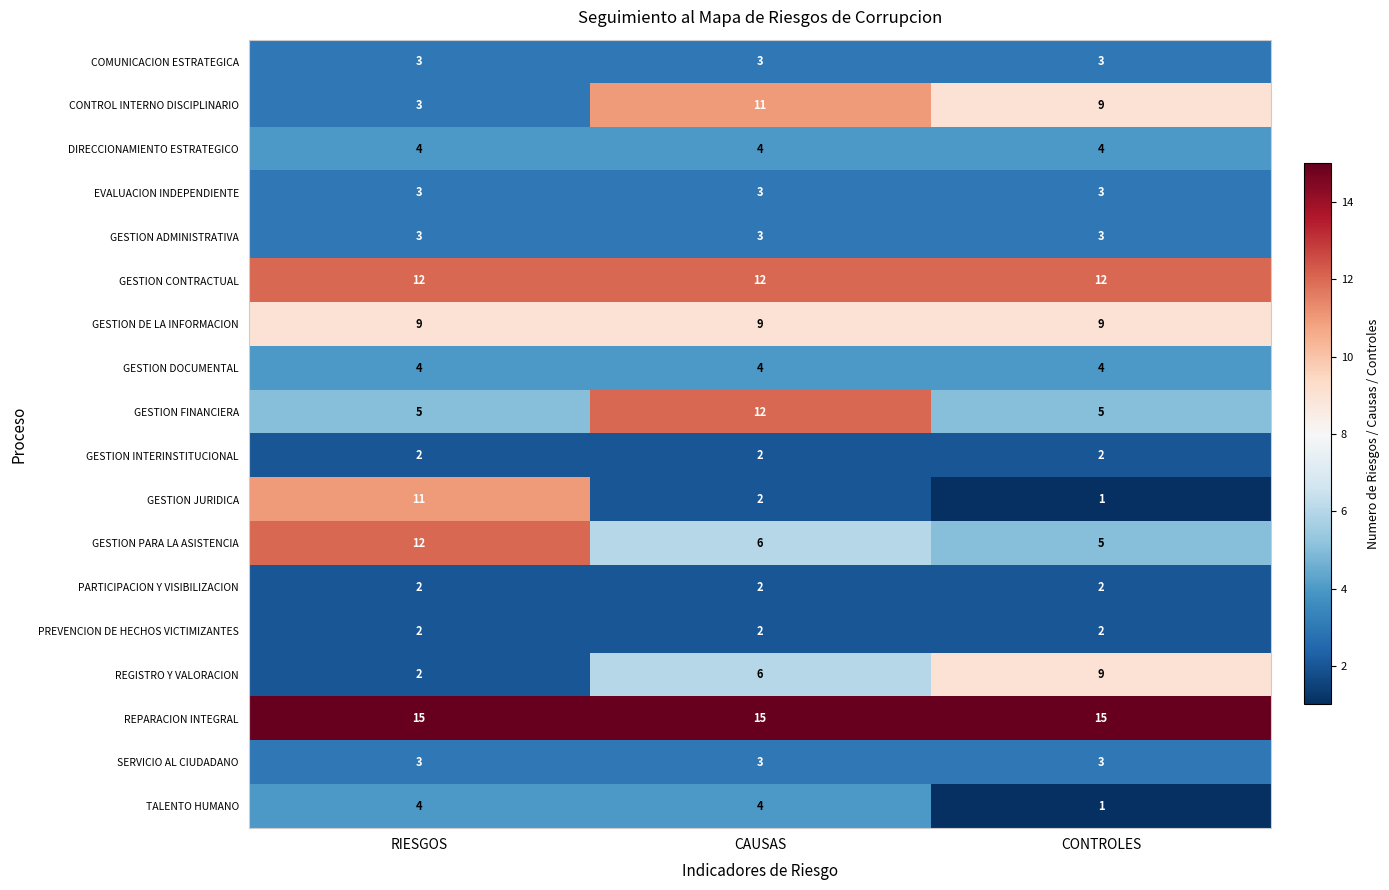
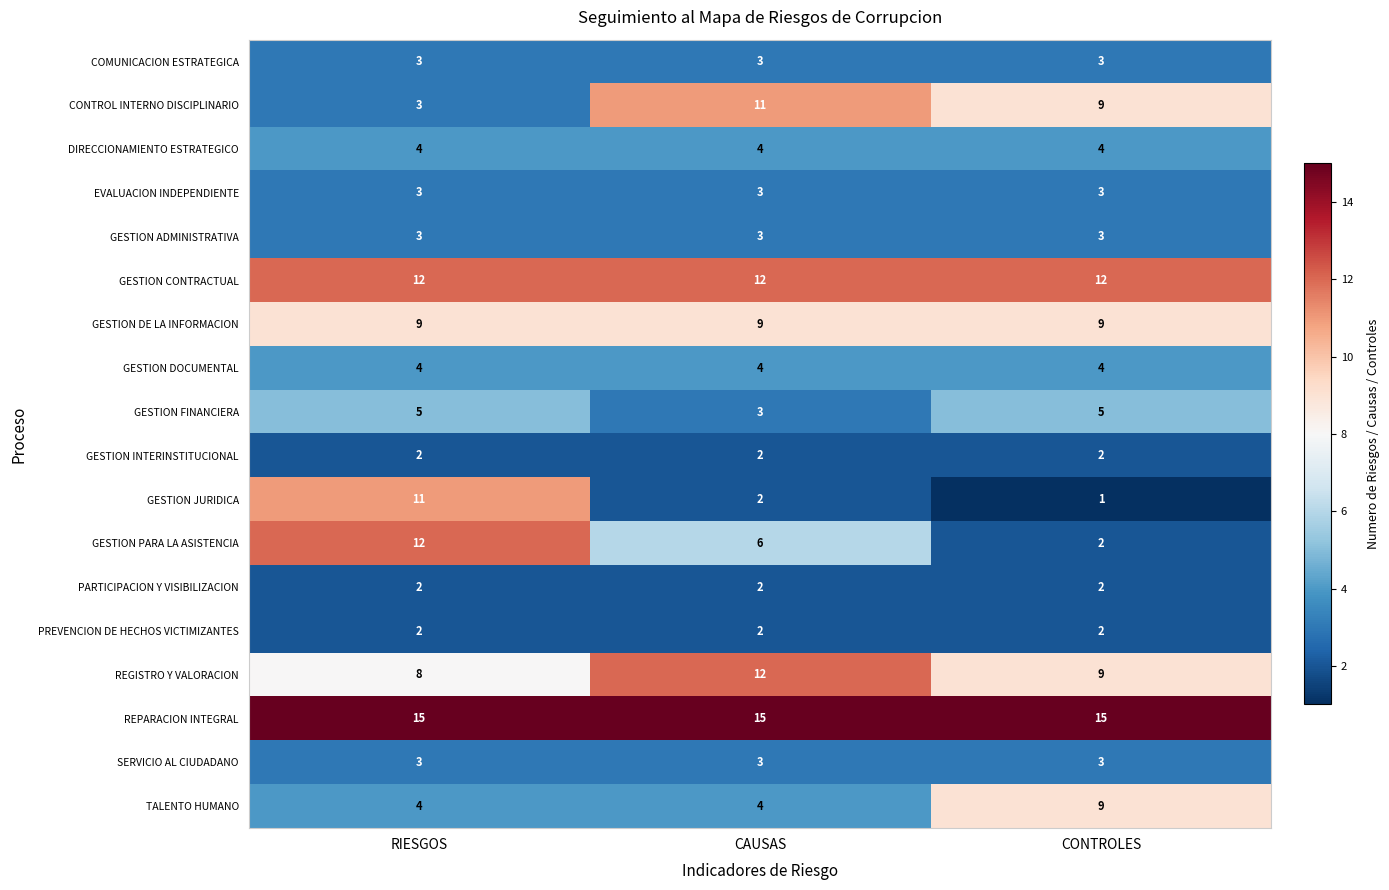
GESTION FINANCIERA, CAUSAS: 12 -> 3
GESTION PARA LA ASISTENCIA, CONTROLES: 5 -> 2
REGISTRO Y VALORACION, RIESGOS: 2 -> 8
REGISTRO Y VALORACION, CAUSAS: 6 -> 12
TALENTO HUMANO, CONTROLES: 1 -> 9
